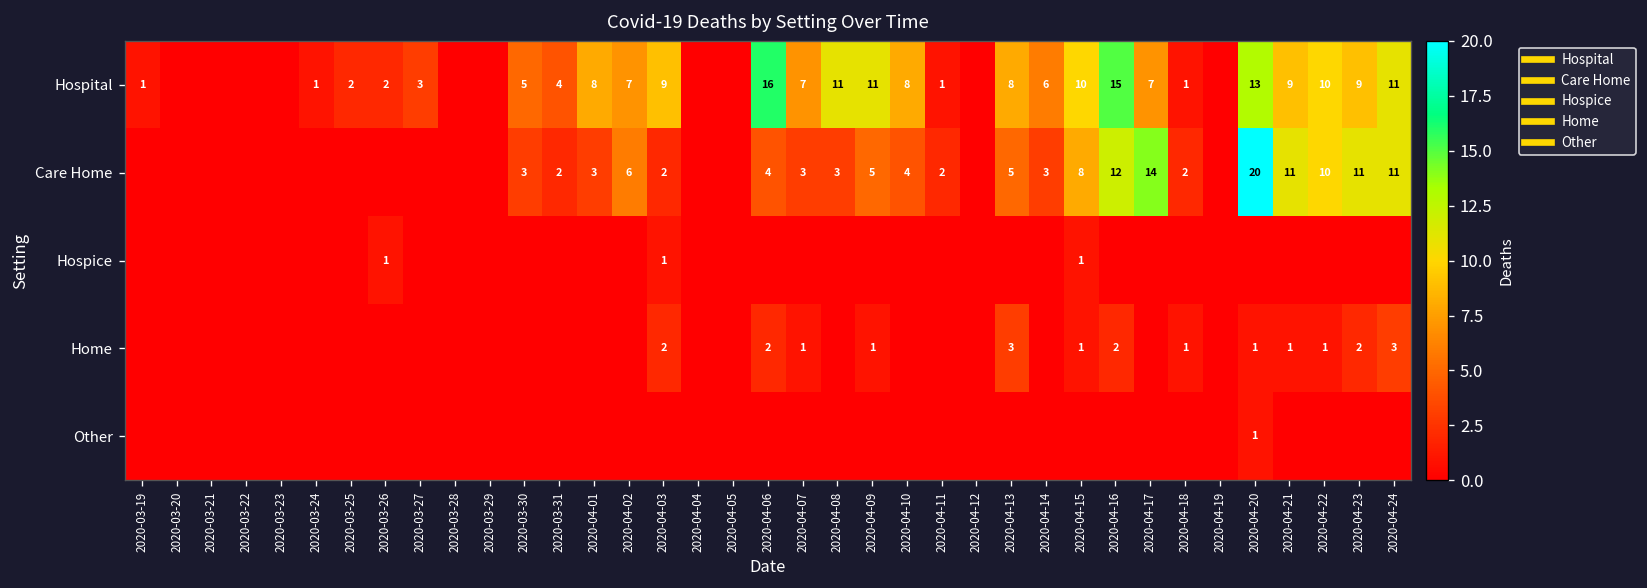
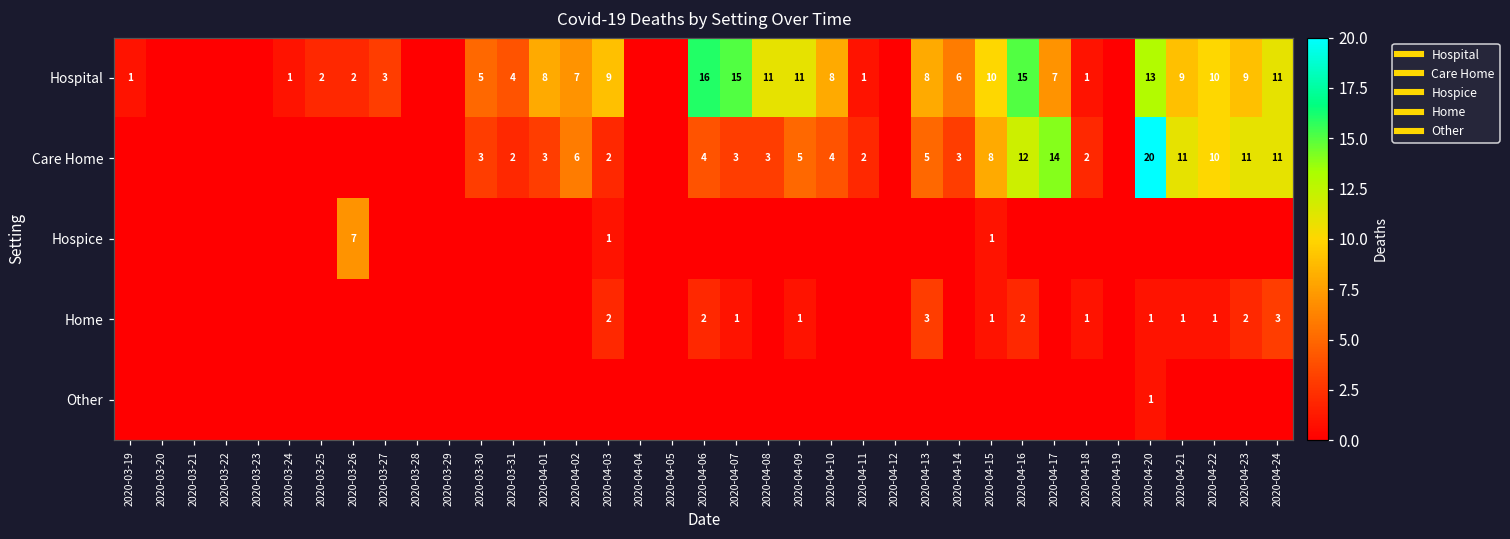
Hospital, 2020-04-07: 7 -> 15
Hospice, 2020-03-26: 1 -> 7
